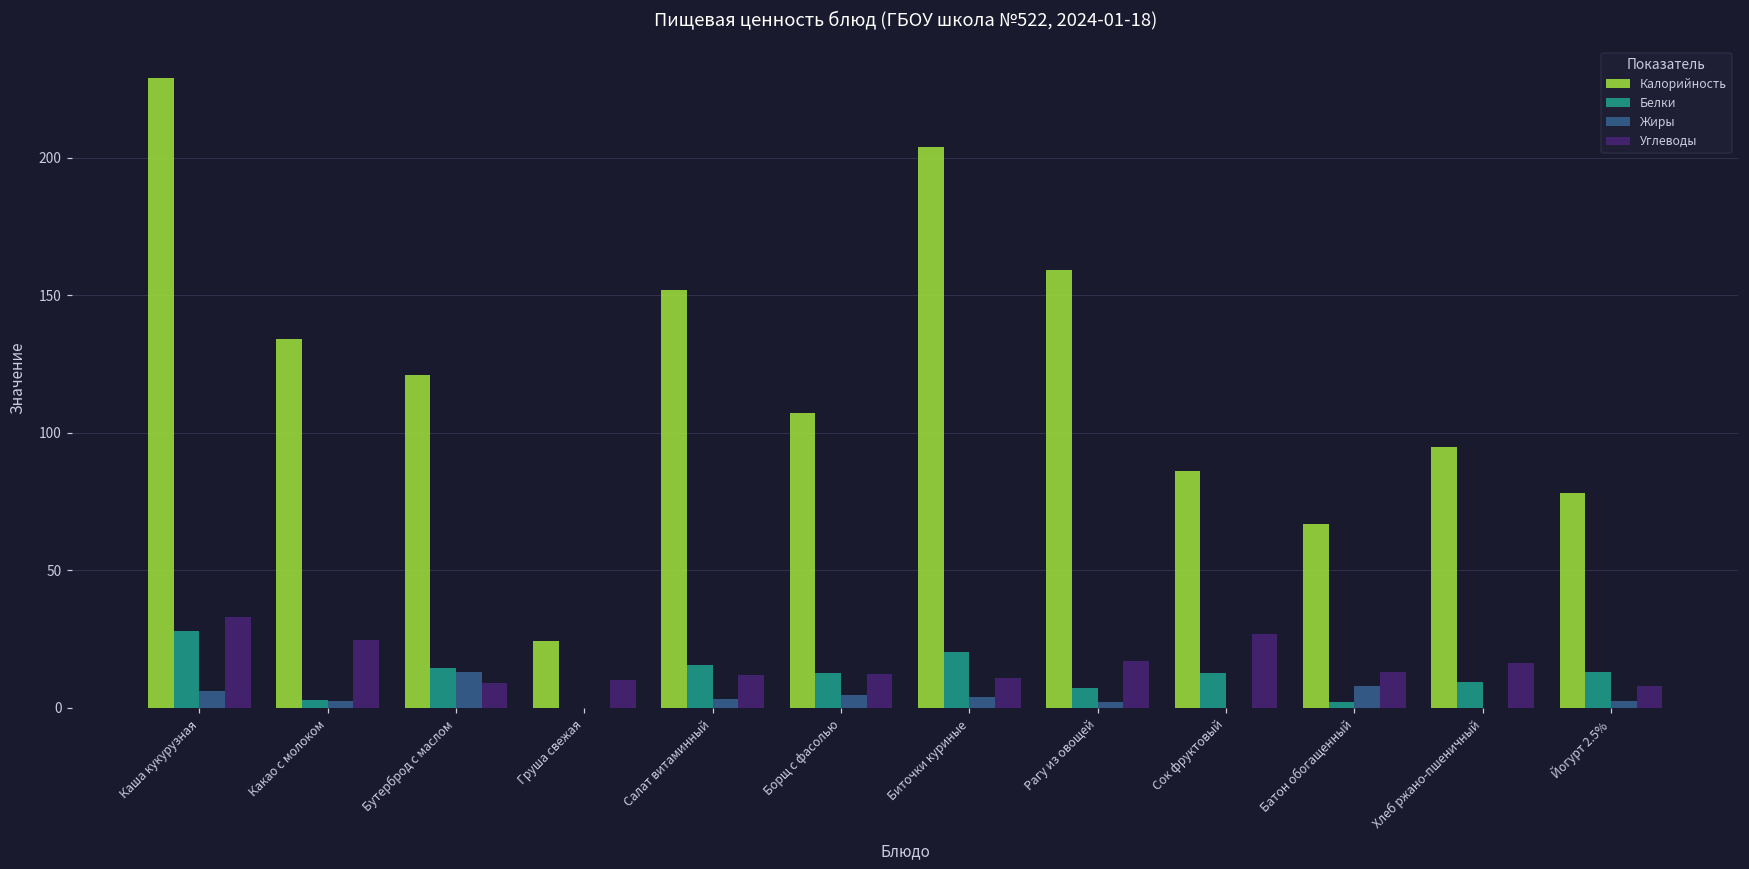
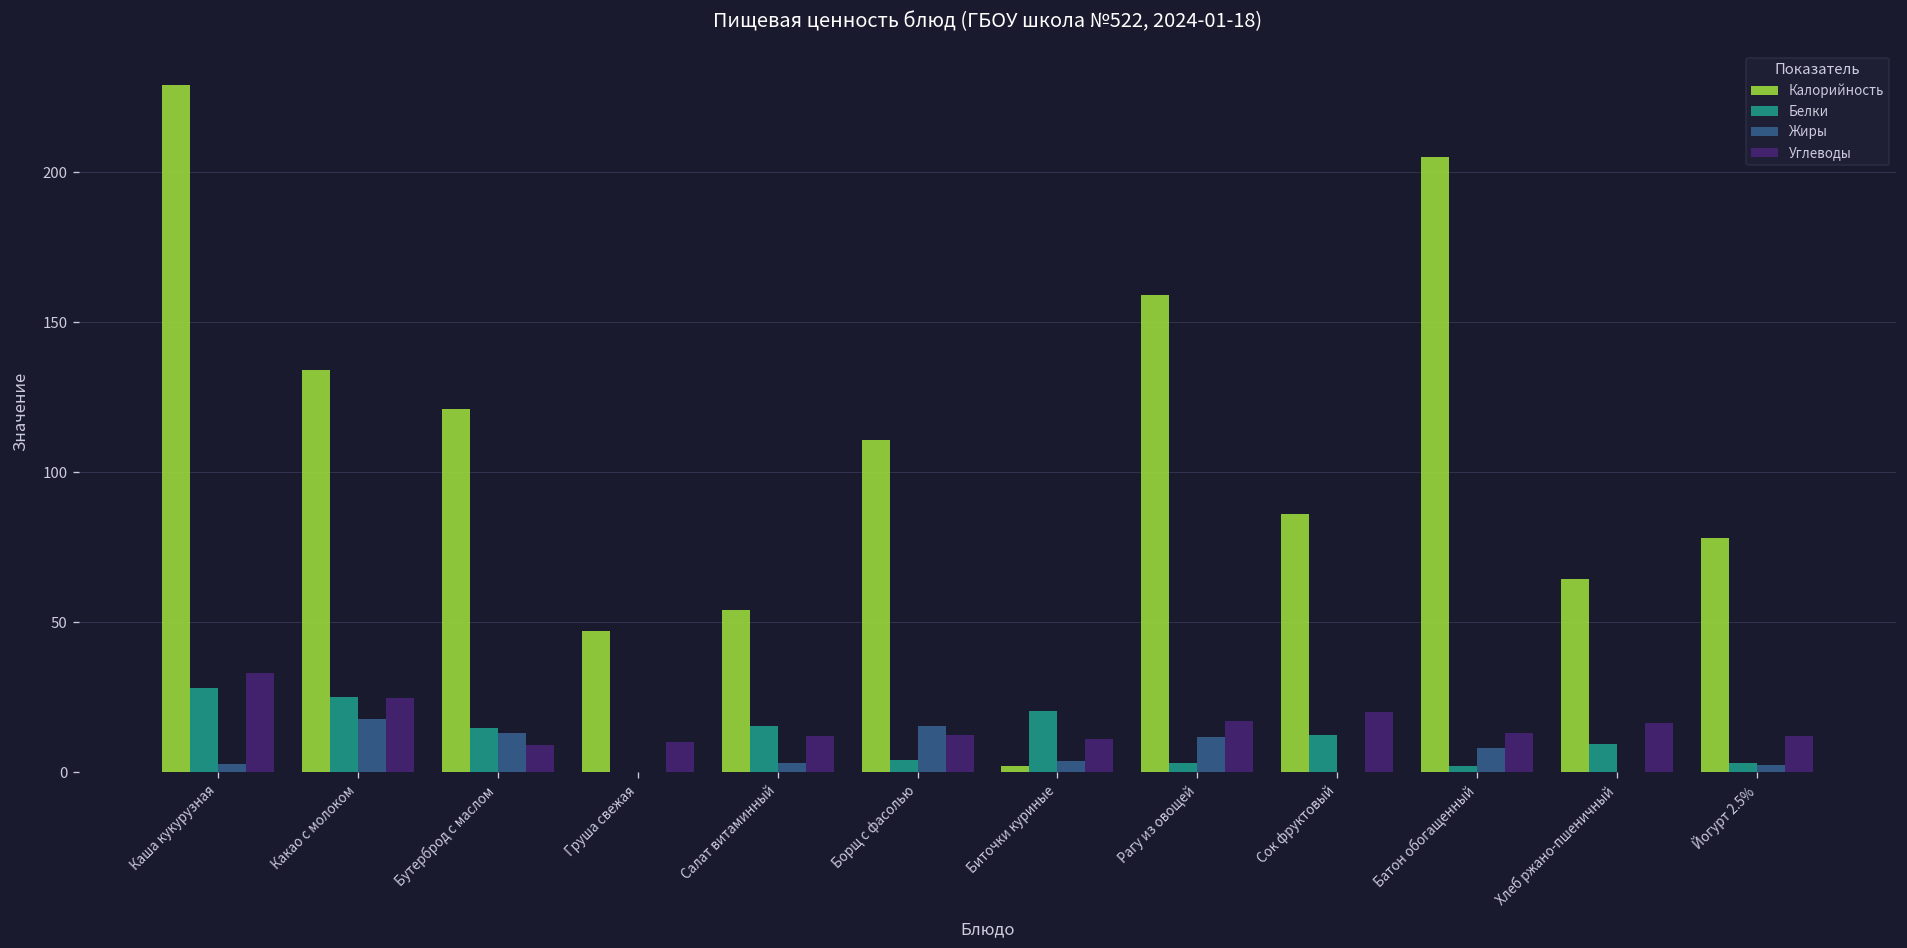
Жиры, Каша кукурузная: 6 -> 3
Белки, Какао с молоком: 3 -> 25
Жиры, Какао с молоком: 3 -> 18
Калорийность, Груша свежая: 24 -> 47
Калорийность, Салат витаминный: 152 -> 54
Калорийность, Борщ с фасолью: 107 -> 111
Белки, Борщ с фасолью: 13 -> 4
Жиры, Борщ с фасолью: 5 -> 15
Калорийность, Биточки куриные: 204 -> 2
Белки, Рагу из овощей: 7 -> 3
Жиры, Рагу из овощей: 2 -> 12
Углеводы, Сок фруктовый: 27 -> 20
Калорийность, Батон обогащенный: 67 -> 205
Калорийность, Хлеб ржано-пшеничный: 95 -> 64
Белки, Йогурт 2.5%: 13 -> 3
Углеводы, Йогурт 2.5%: 8 -> 12
